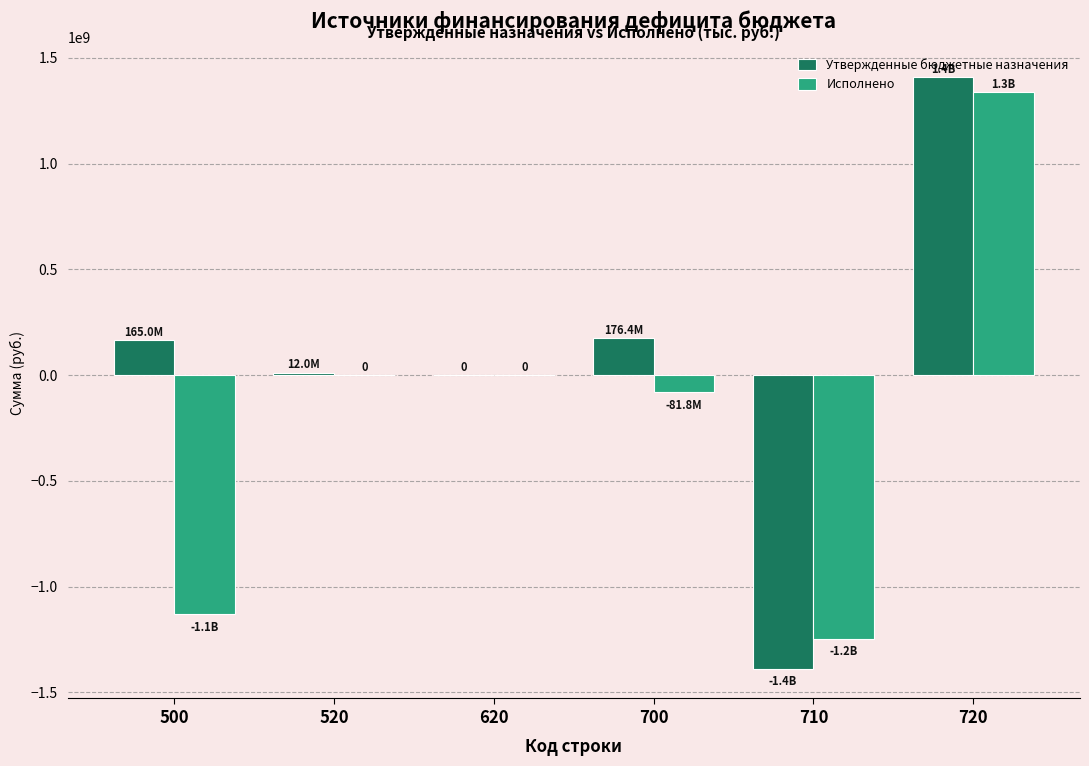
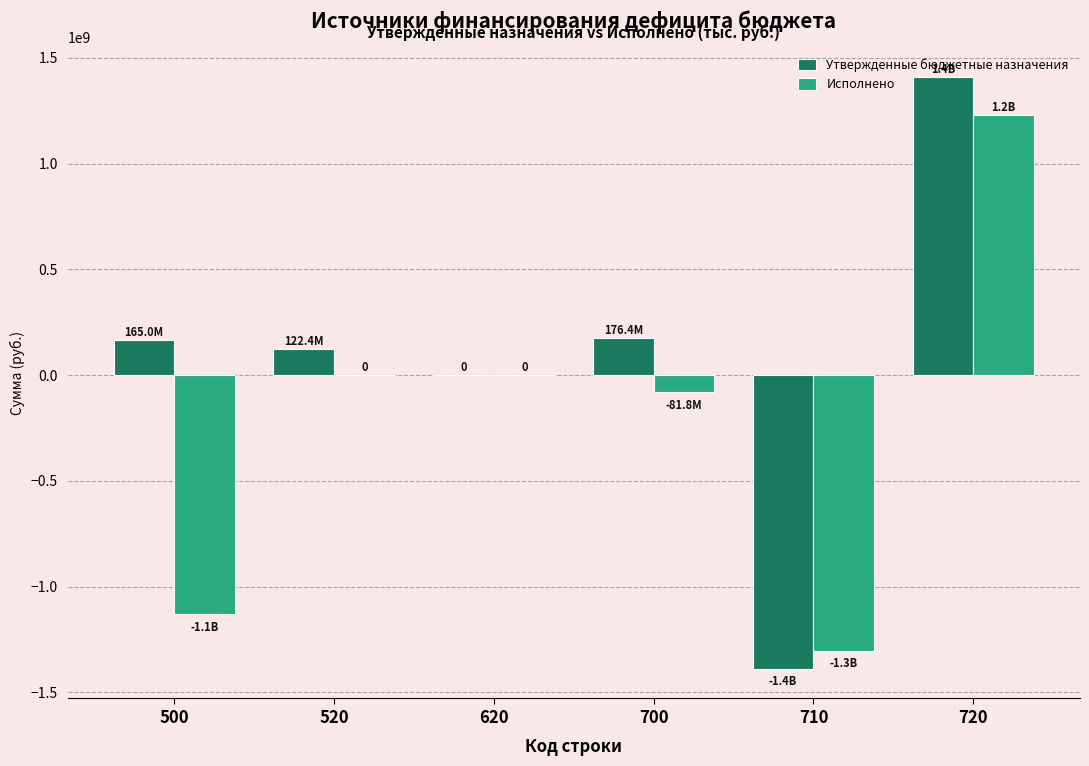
Утвержденные бюджетные назначения, 520: 12.0M -> 122.4M
Исполнено, 710: -1.2B -> -1.3B
Исполнено, 720: 1.3B -> 1.2B
